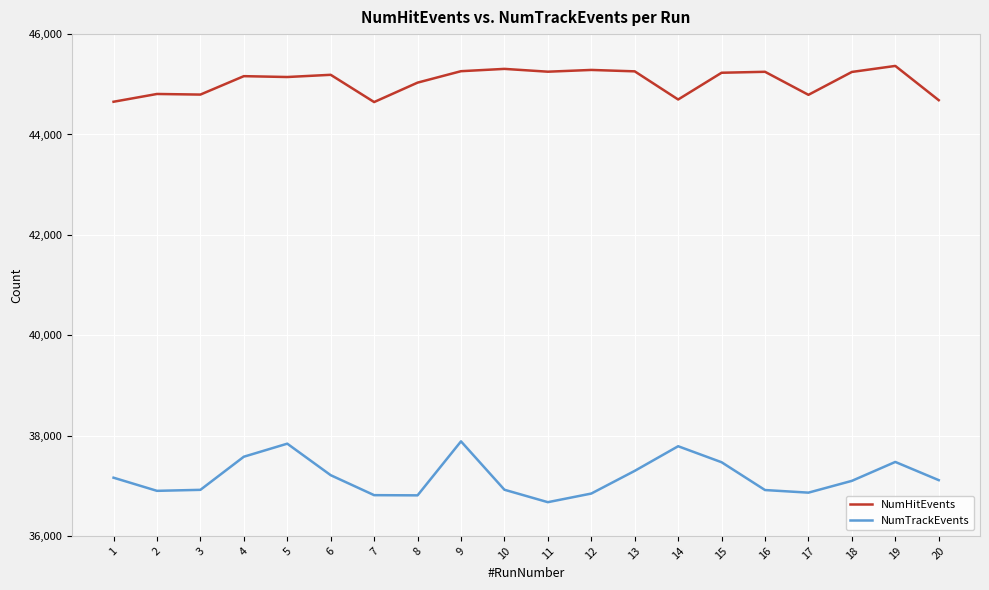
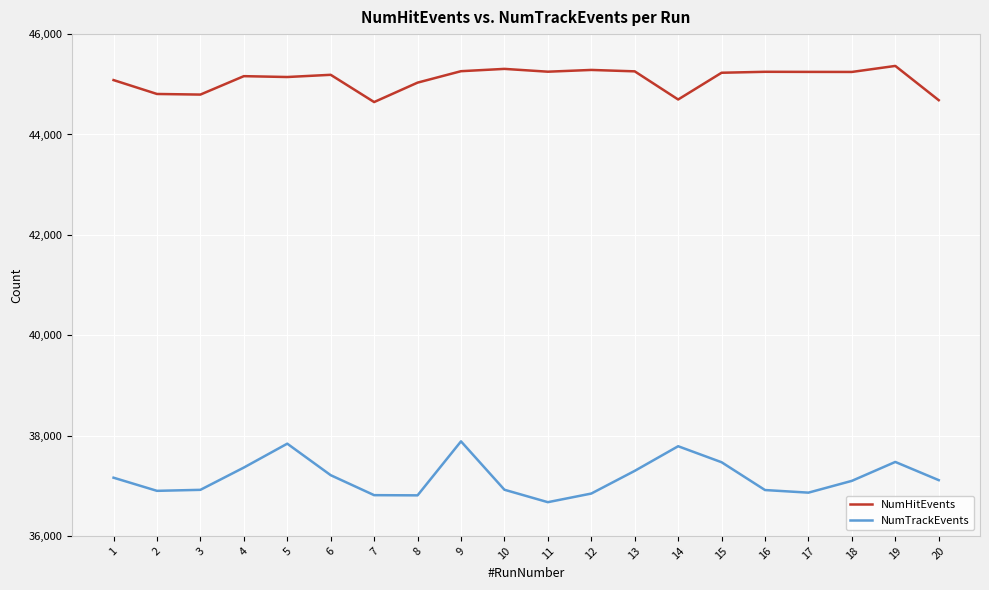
NumHitEvents, 1: 44,700 -> 45,100
NumTrackEvents, 4: 37,600 -> 37,400
NumHitEvents, 17: 44,800 -> 45,200
